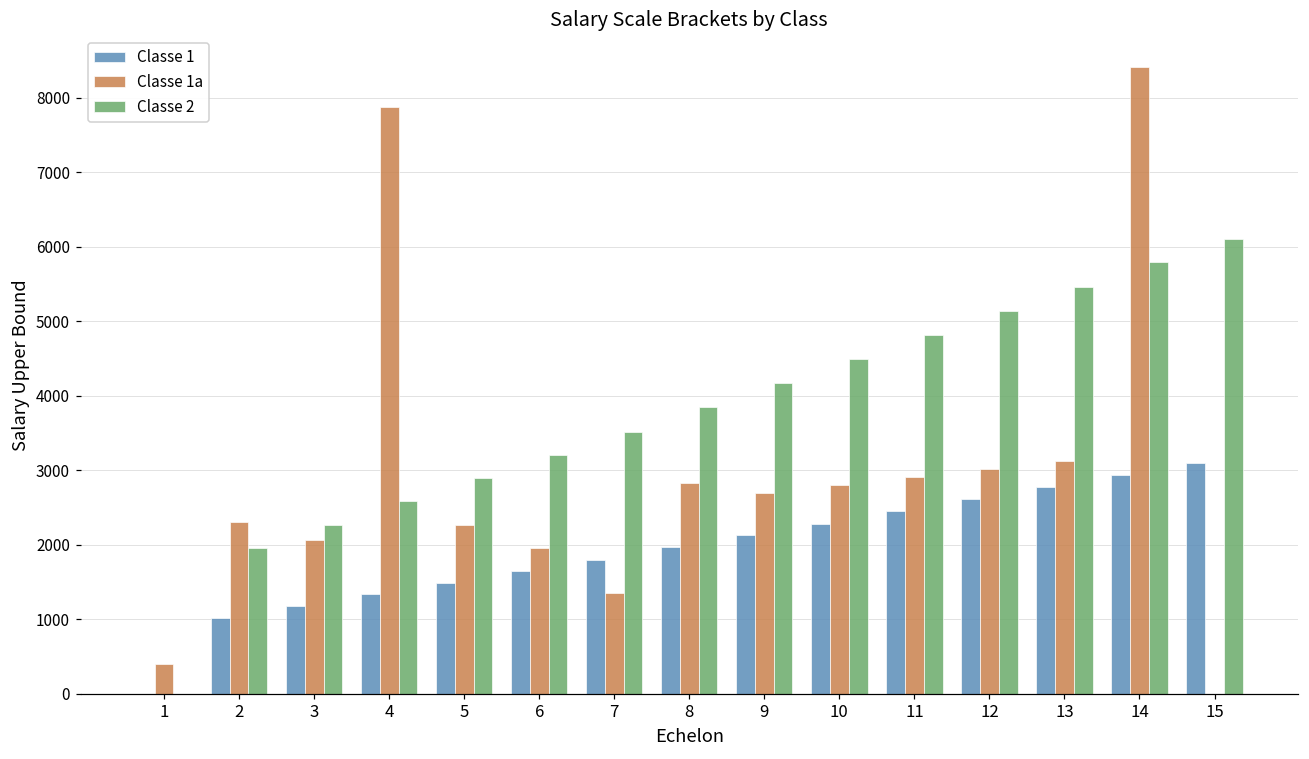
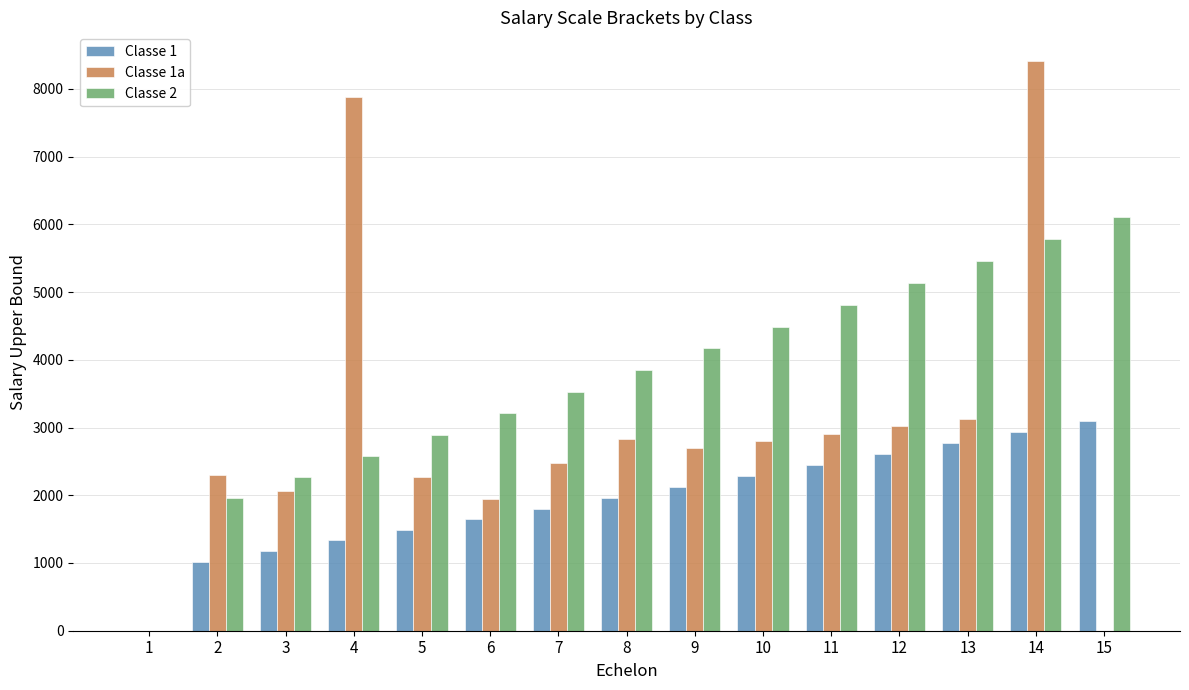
Classe 1a, 1: 400 -> 0
Classe 1a, 7: 1300 -> 2500
